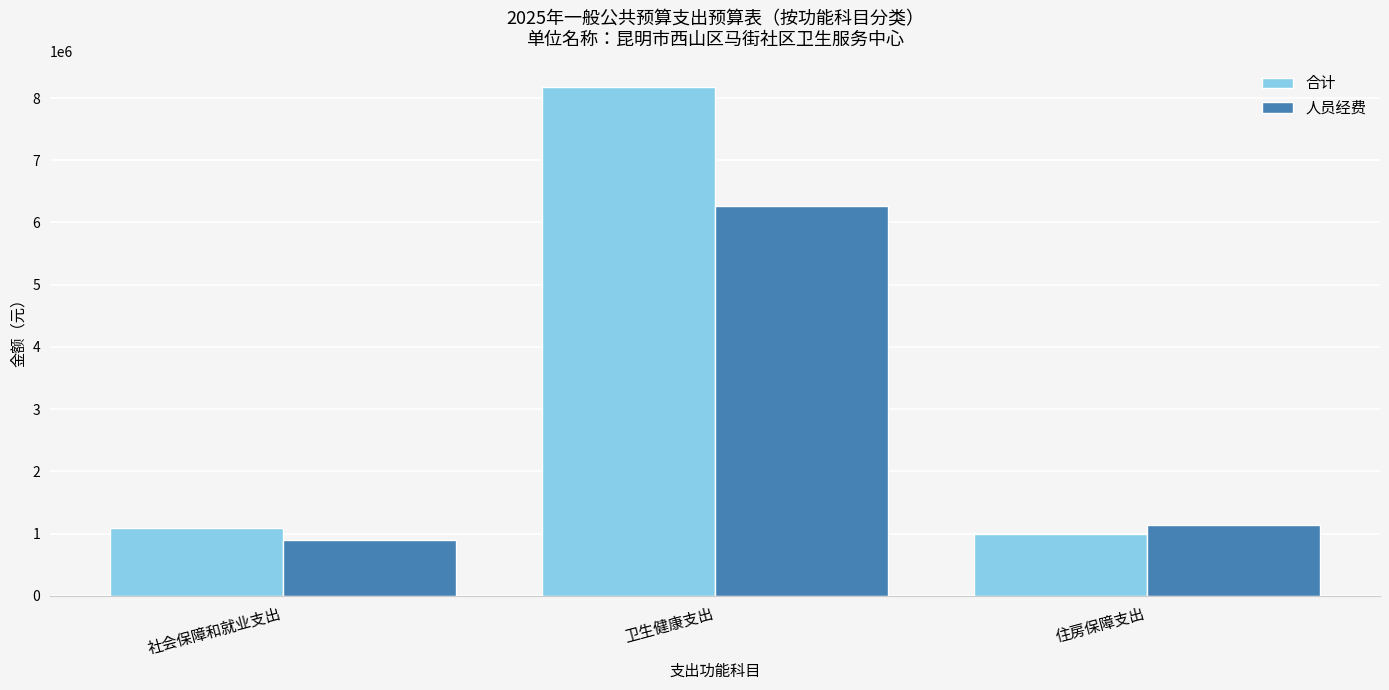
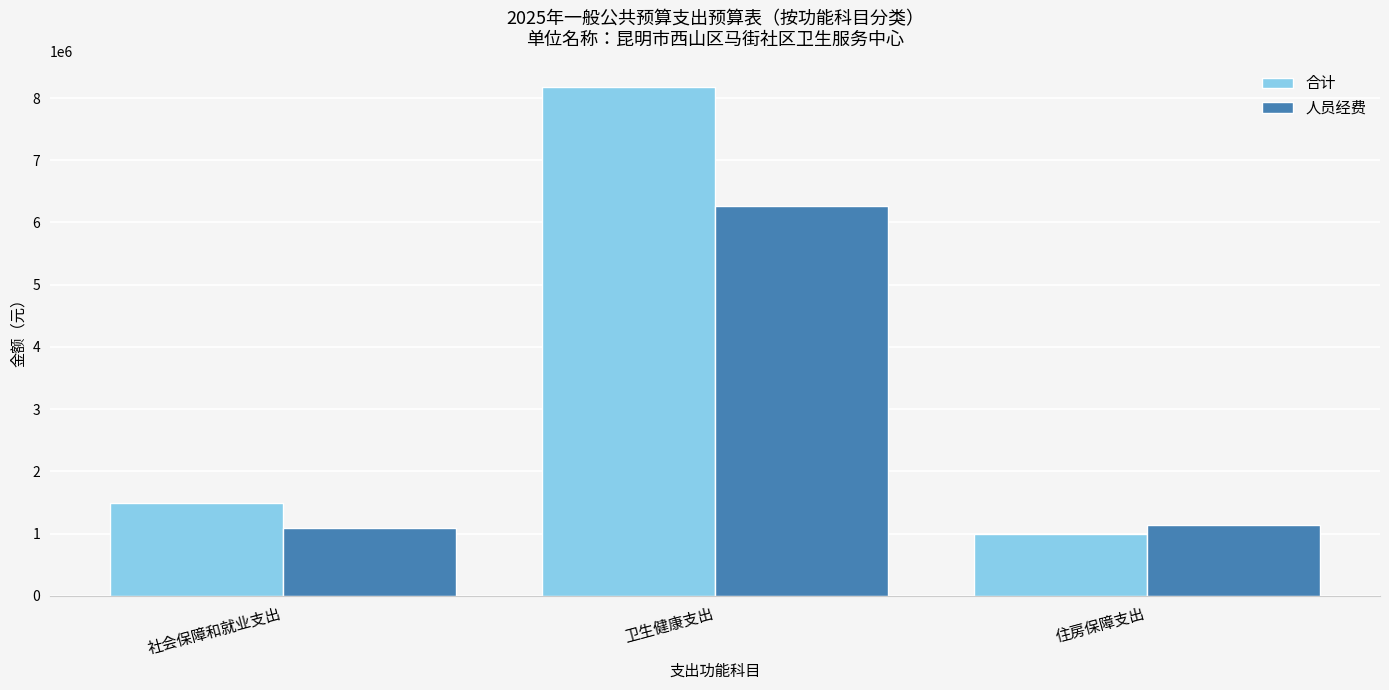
合计, 社会保障和就业支出: 1100000 -> 1500000
人员经费, 社会保障和就业支出: 900000 -> 1100000
